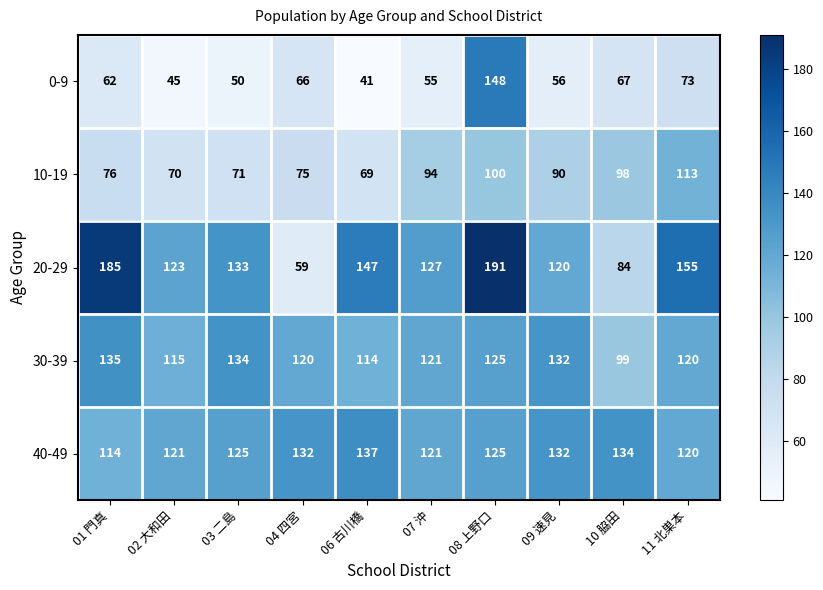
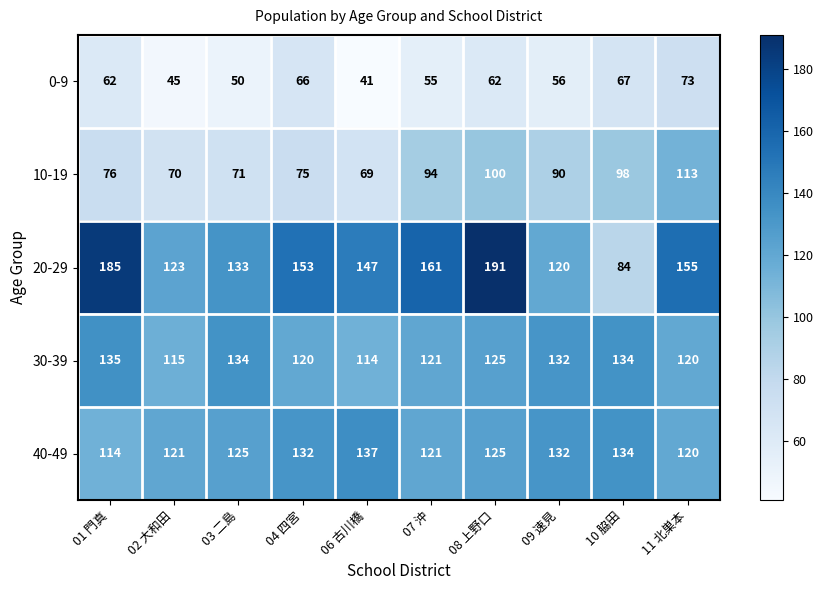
0-9, 08 上野口: 148 -> 62
20-29, 04 四宮: 59 -> 153
20-29, 07 沖: 127 -> 161
30-39, 10 脇田: 99 -> 134
